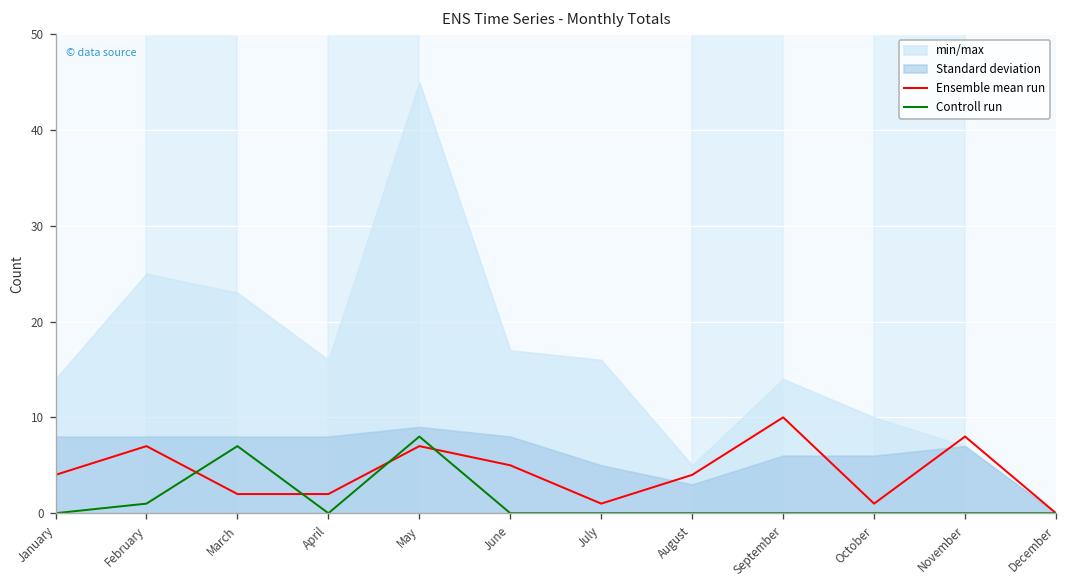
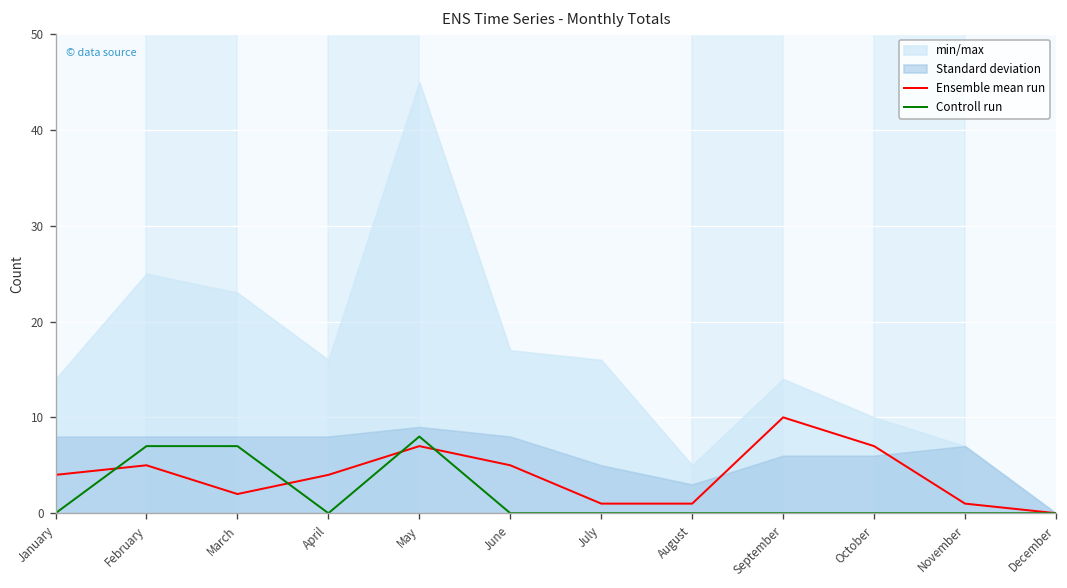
Ensemble mean run, February: 7 -> 5
Controll run, February: 1 -> 7
Ensemble mean run, April: 2 -> 4
Ensemble mean run, August: 4 -> 1
Ensemble mean run, October: 1 -> 7
Ensemble mean run, November: 8 -> 1
